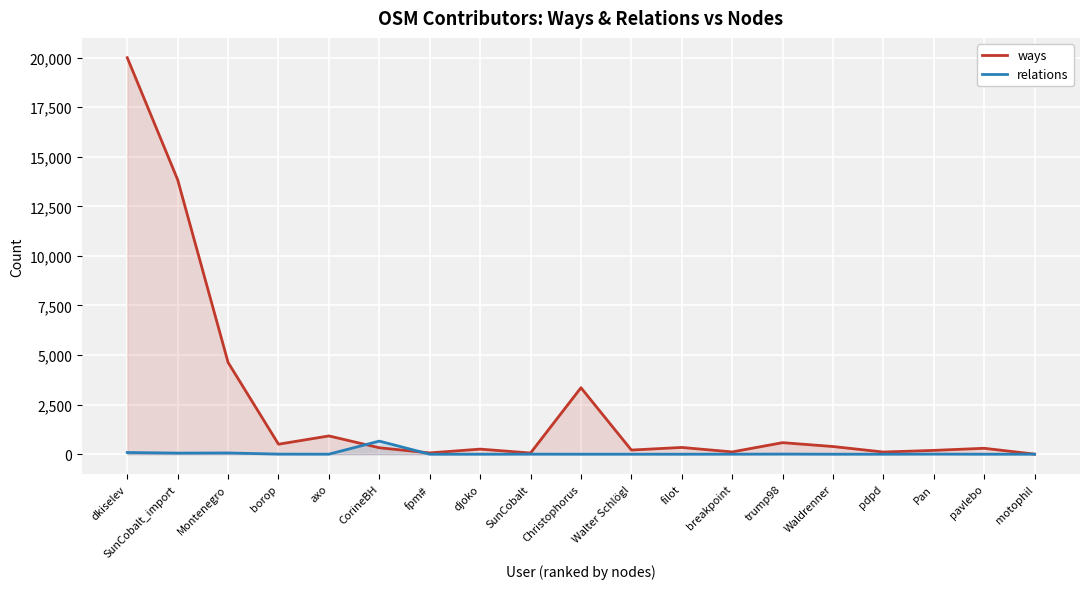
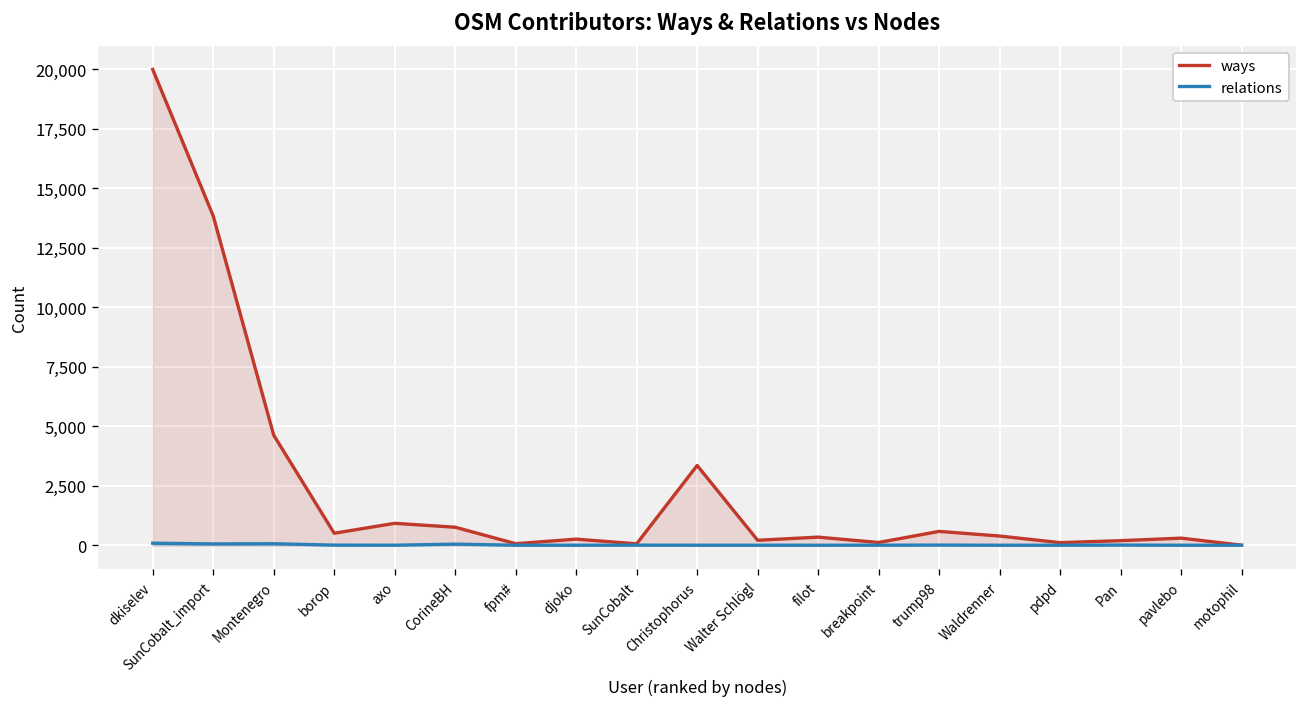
ways, CorineBH: 300 -> 800
relations, CorineBH: 700 -> 0
